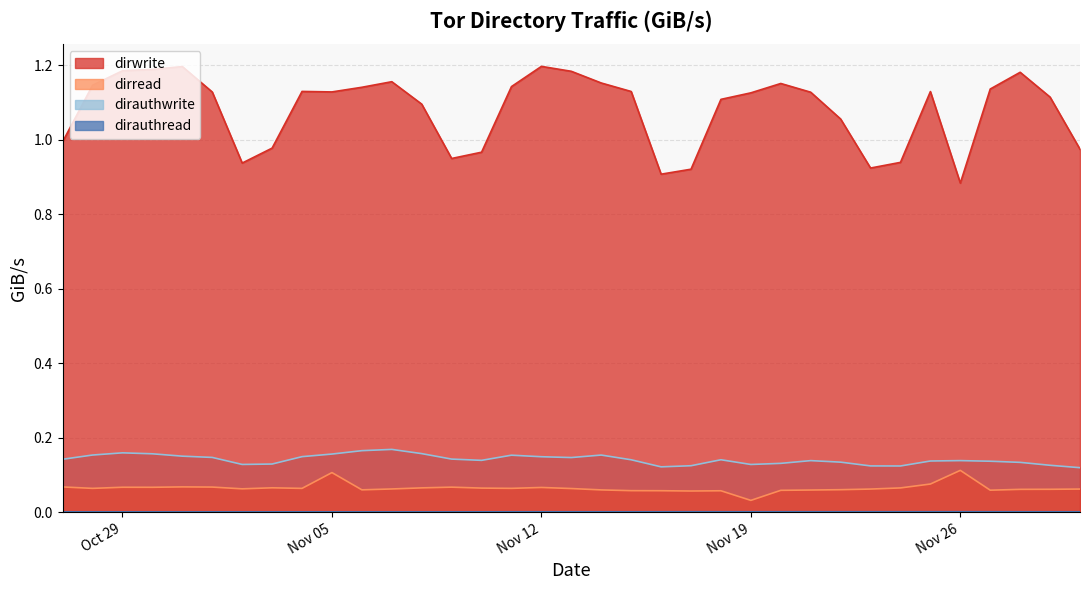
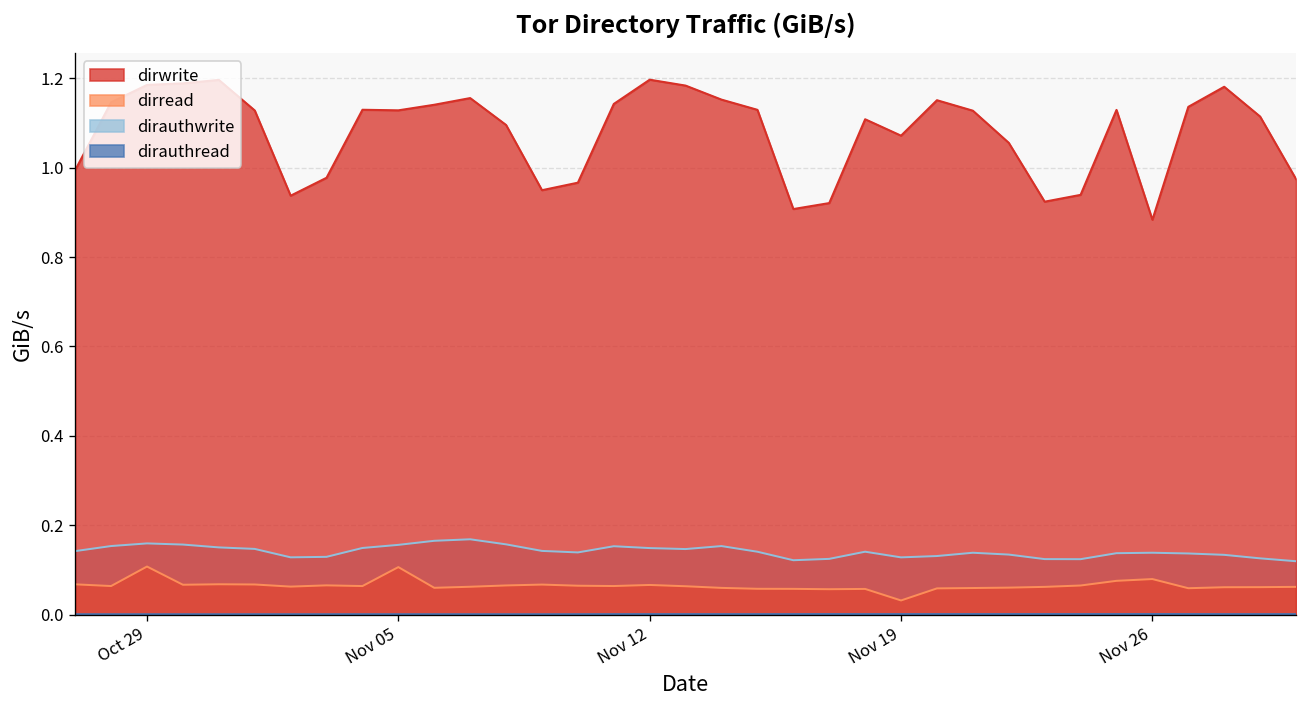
dirread, Oct 29: 0.07 -> 0.11
dirwrite, Nov 19: 1.13 -> 1.07
dirread, Nov 26: 0.11 -> 0.08
